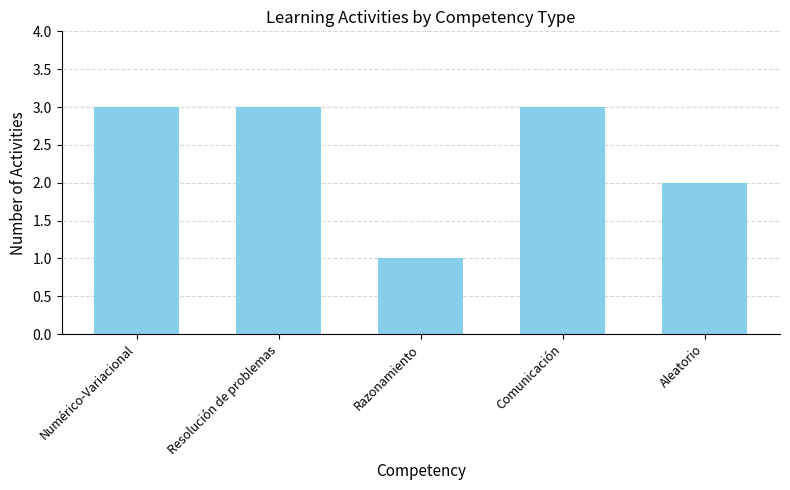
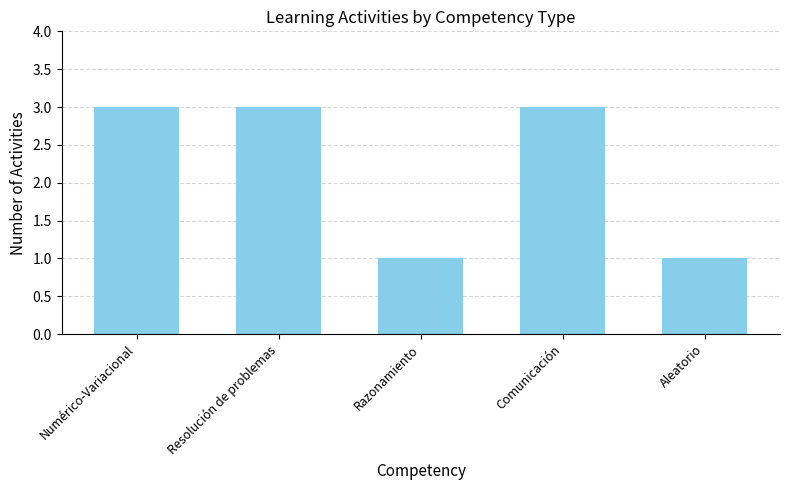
Aleatorio: 2 -> 1
